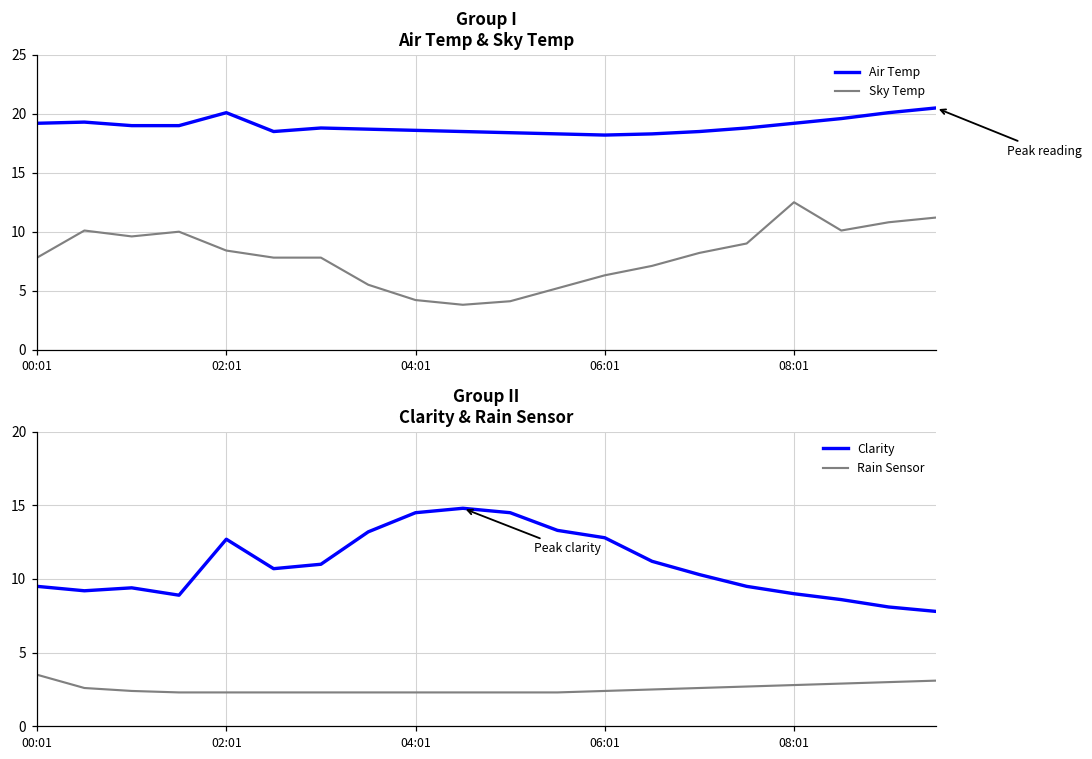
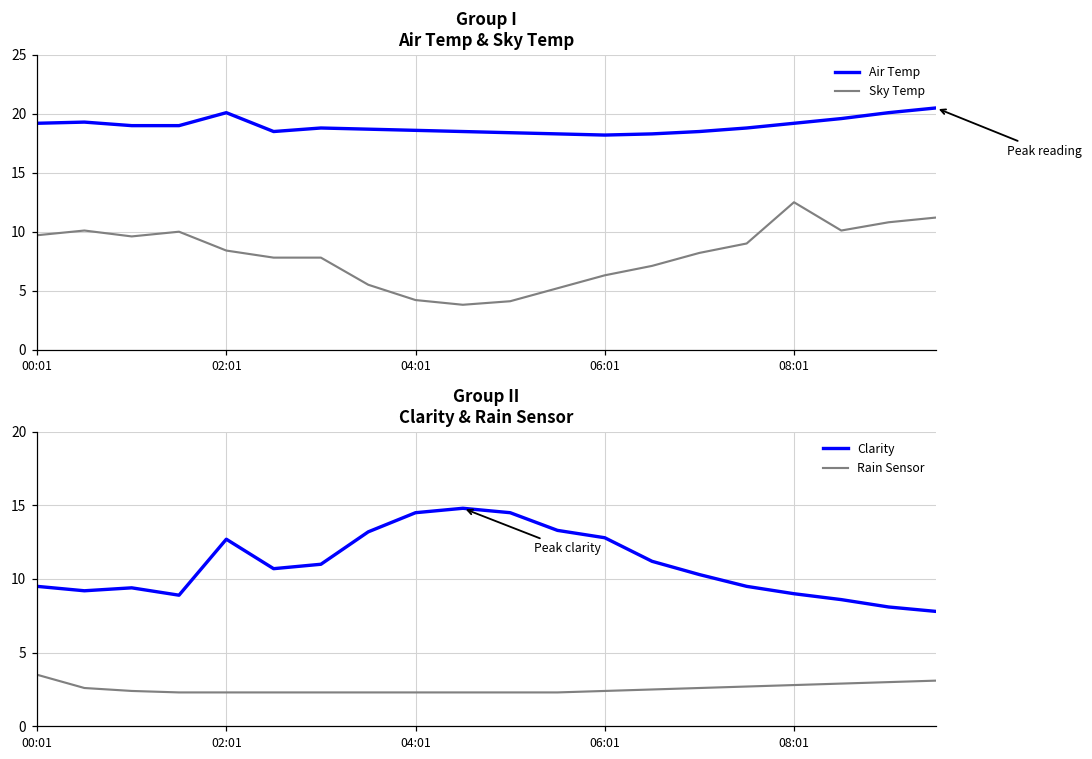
Group I Air Temp & Sky Temp, Sky Temp, 00:01: 7.8 -> 9.7
